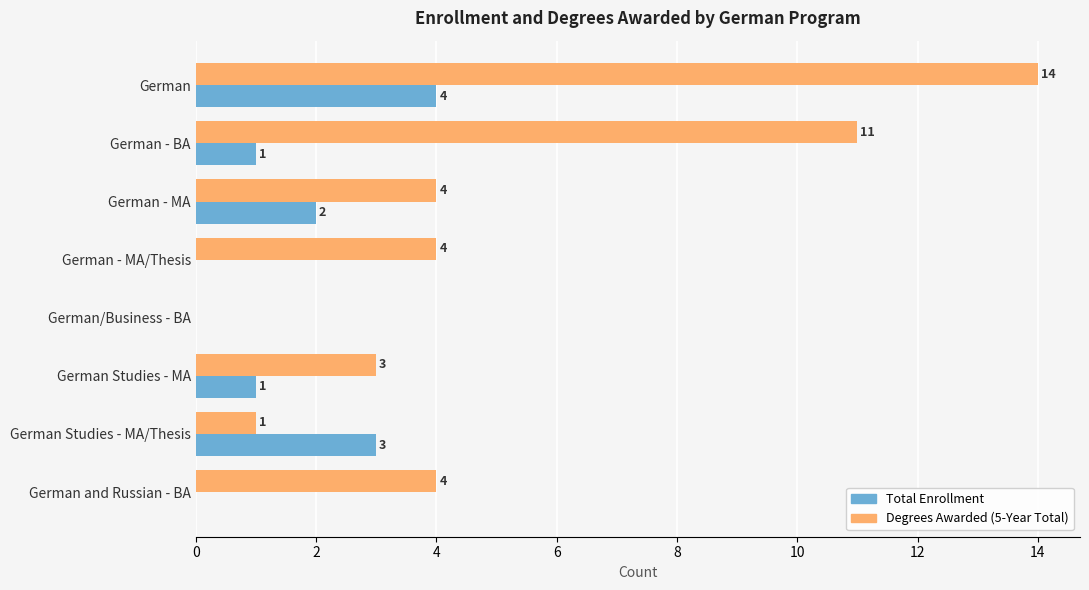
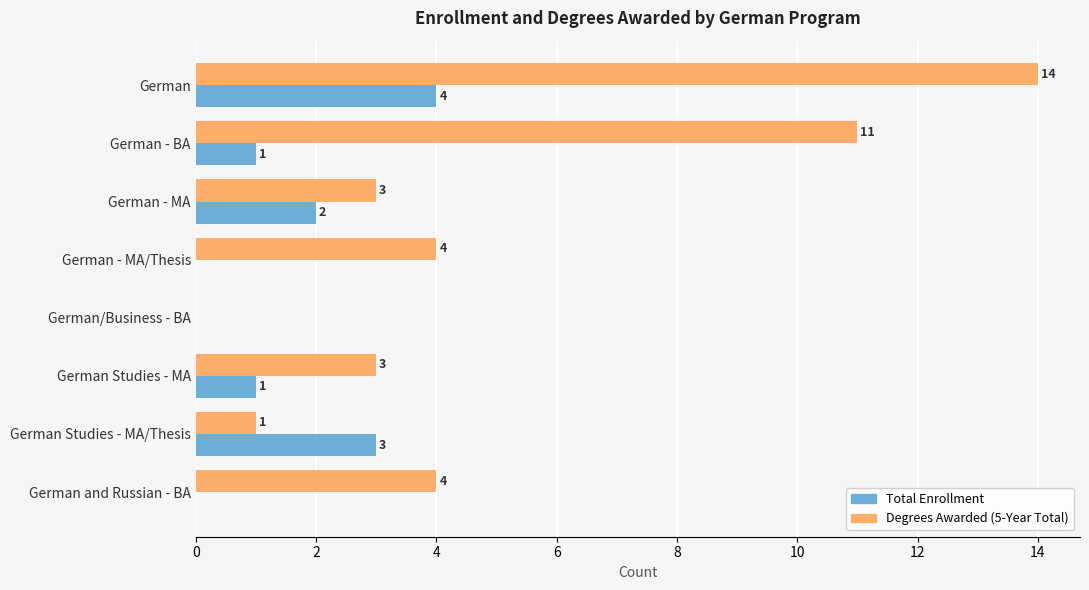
Degrees Awarded (5-Year Total), German - MA: 4 -> 3
